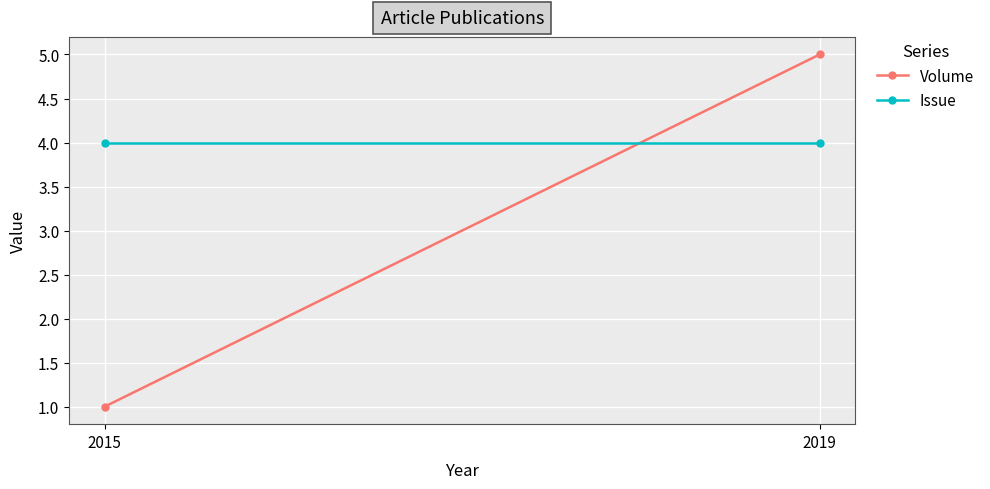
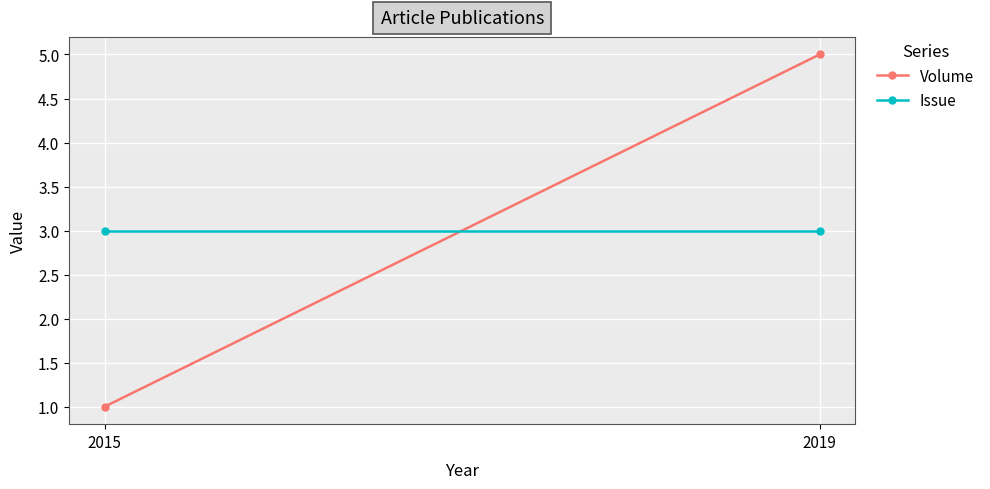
Issue, 2015: 4 -> 3
Issue, 2019: 4 -> 3
